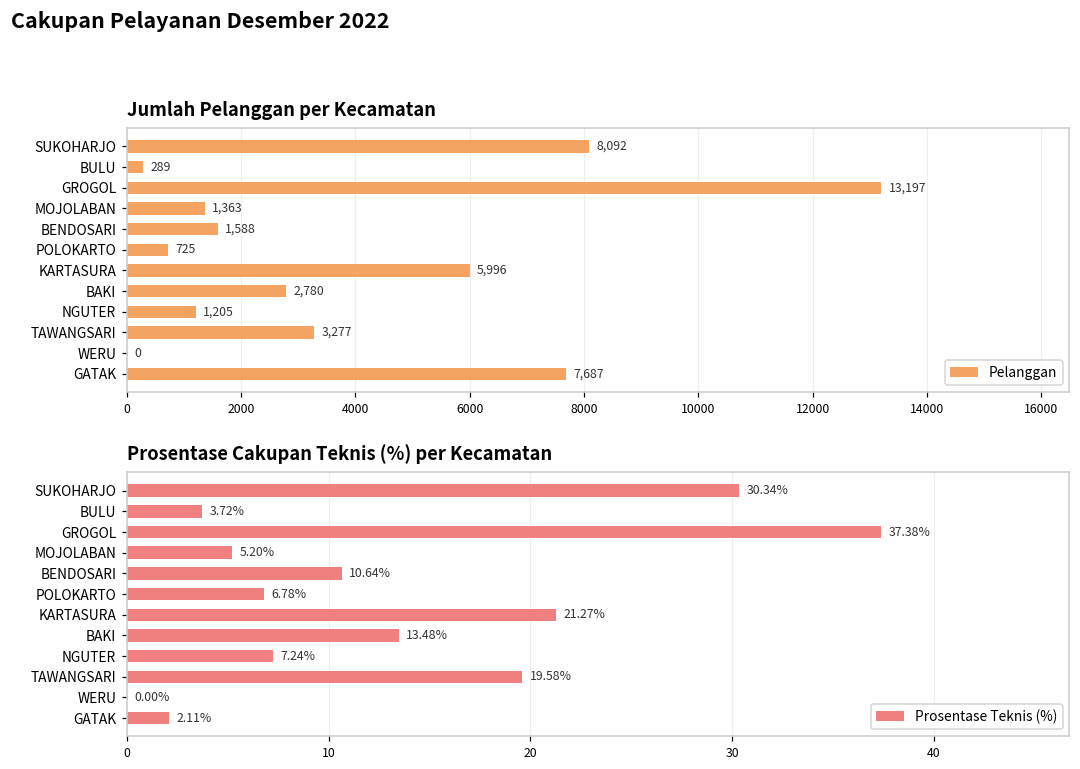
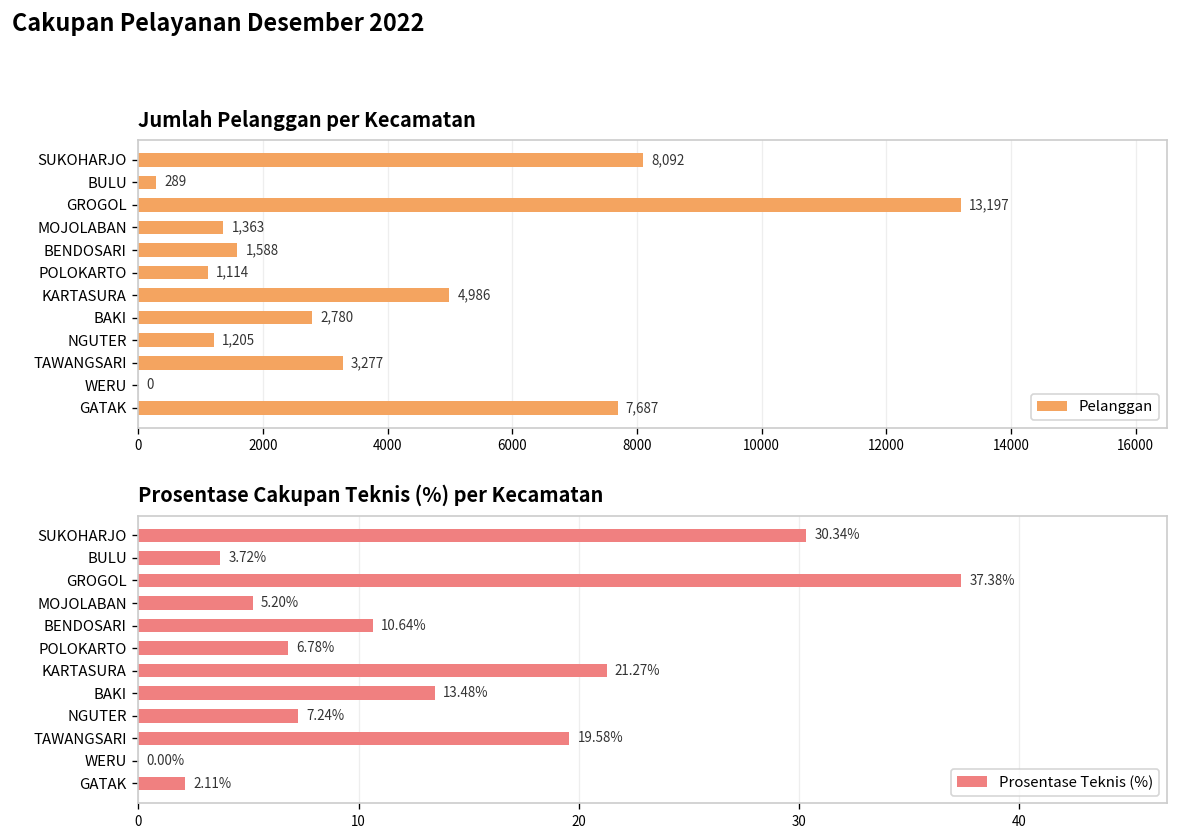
Jumlah Pelanggan per Kecamatan, POLOKARTO: 725 -> 1,114
Jumlah Pelanggan per Kecamatan, KARTASURA: 5,996 -> 4,986
